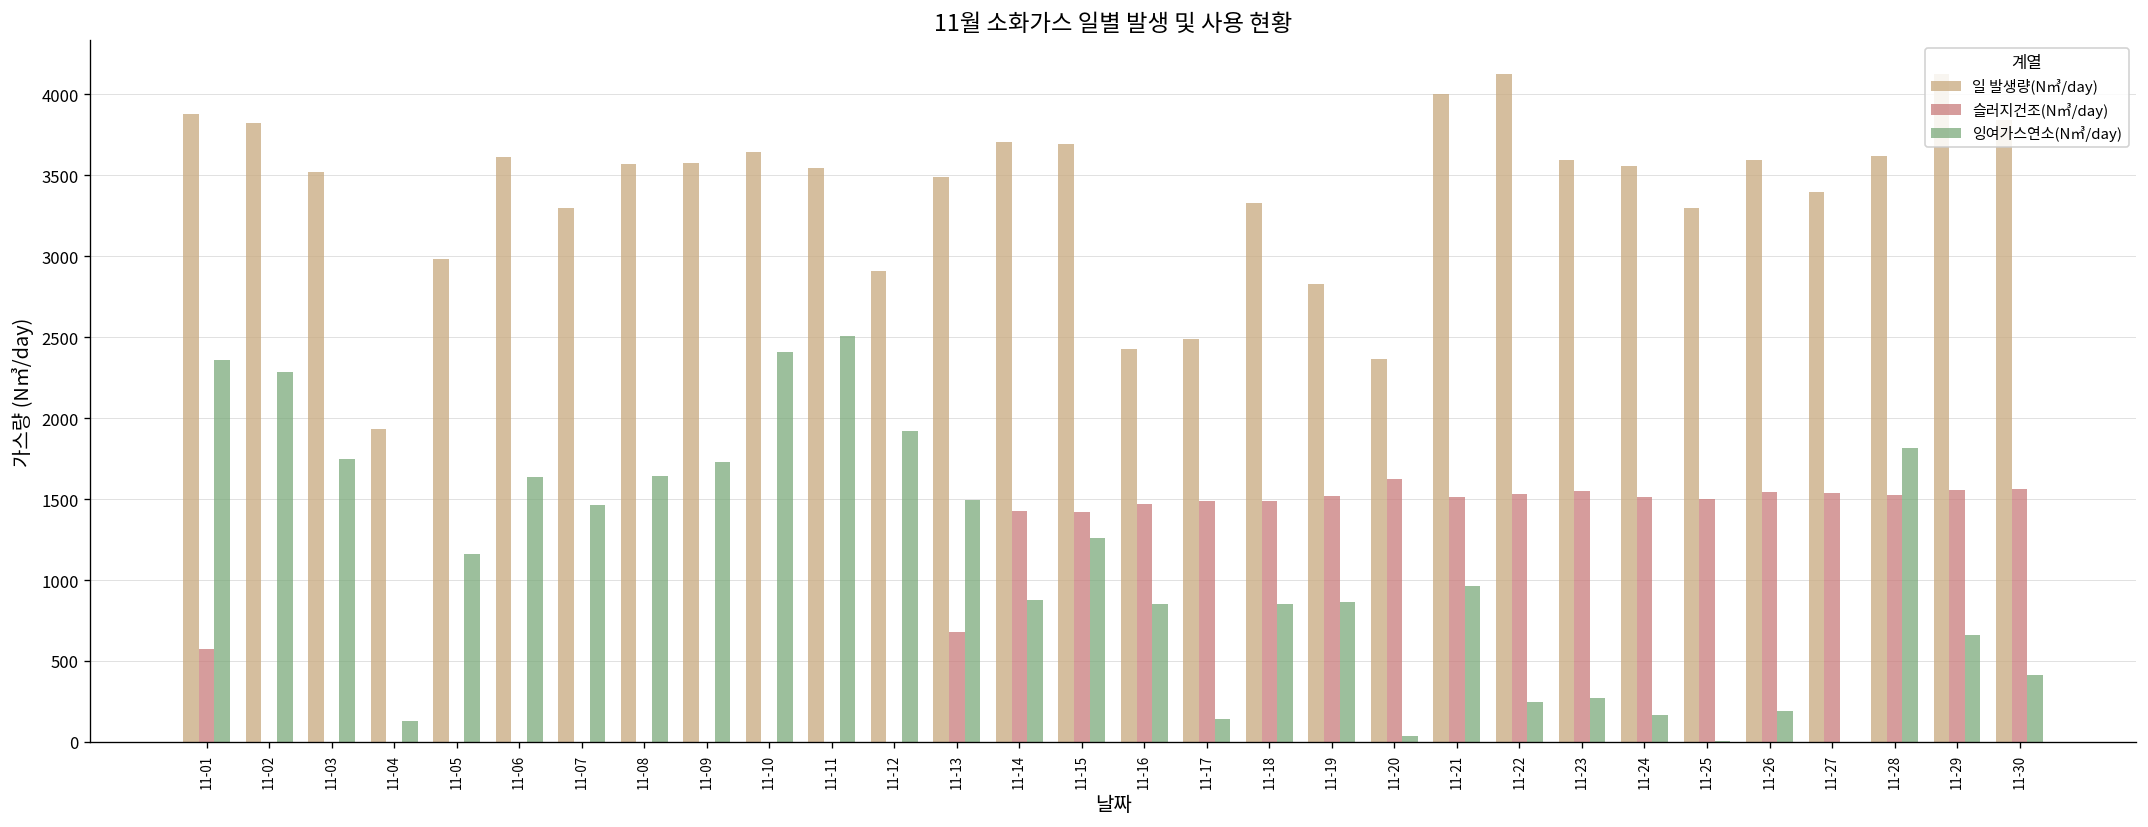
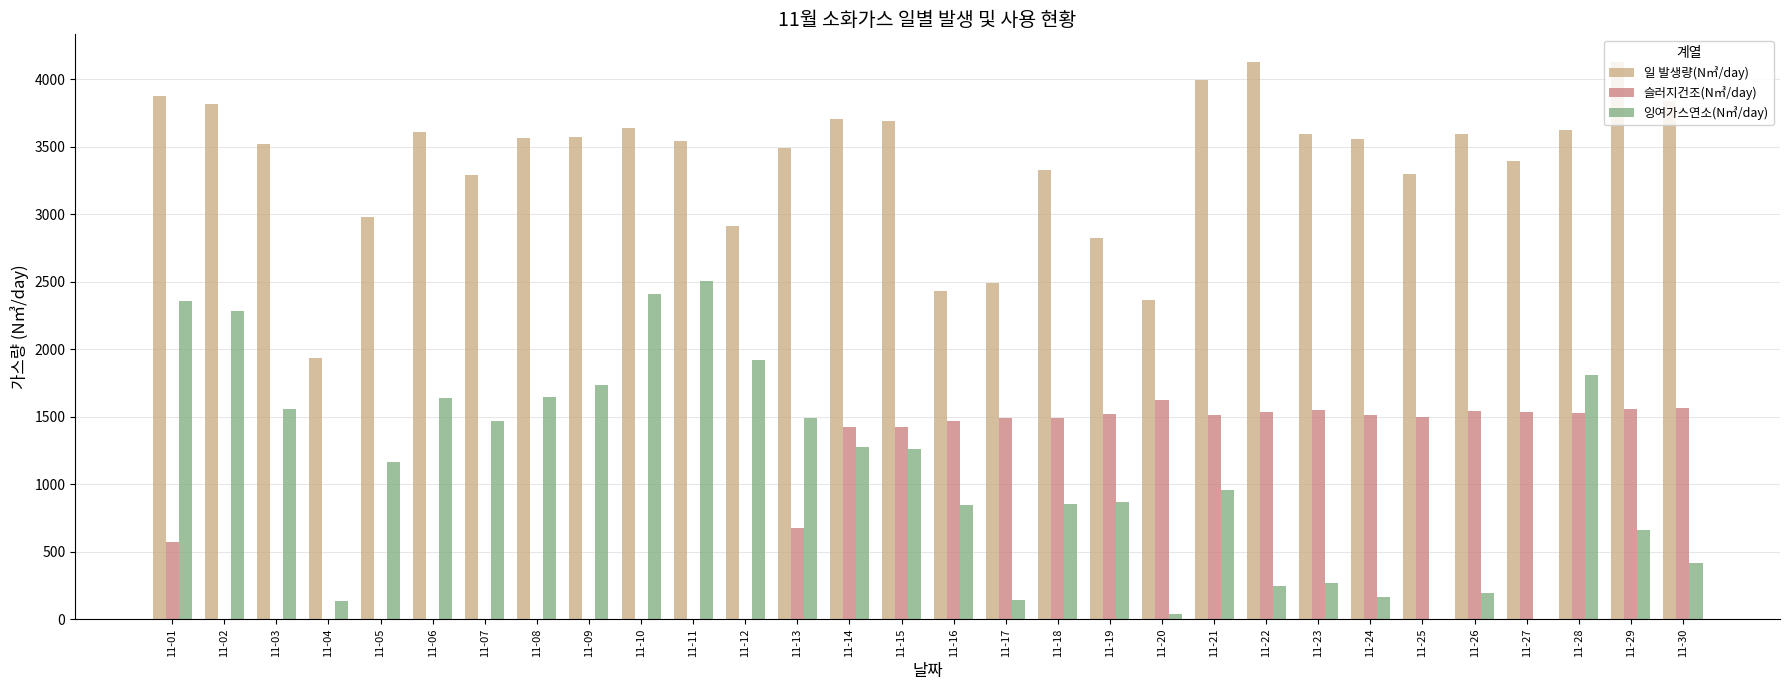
잉여가스연소(N㎥/day), 11-03: 1750 -> 1560
잉여가스연소(N㎥/day), 11-14: 880 -> 1280
